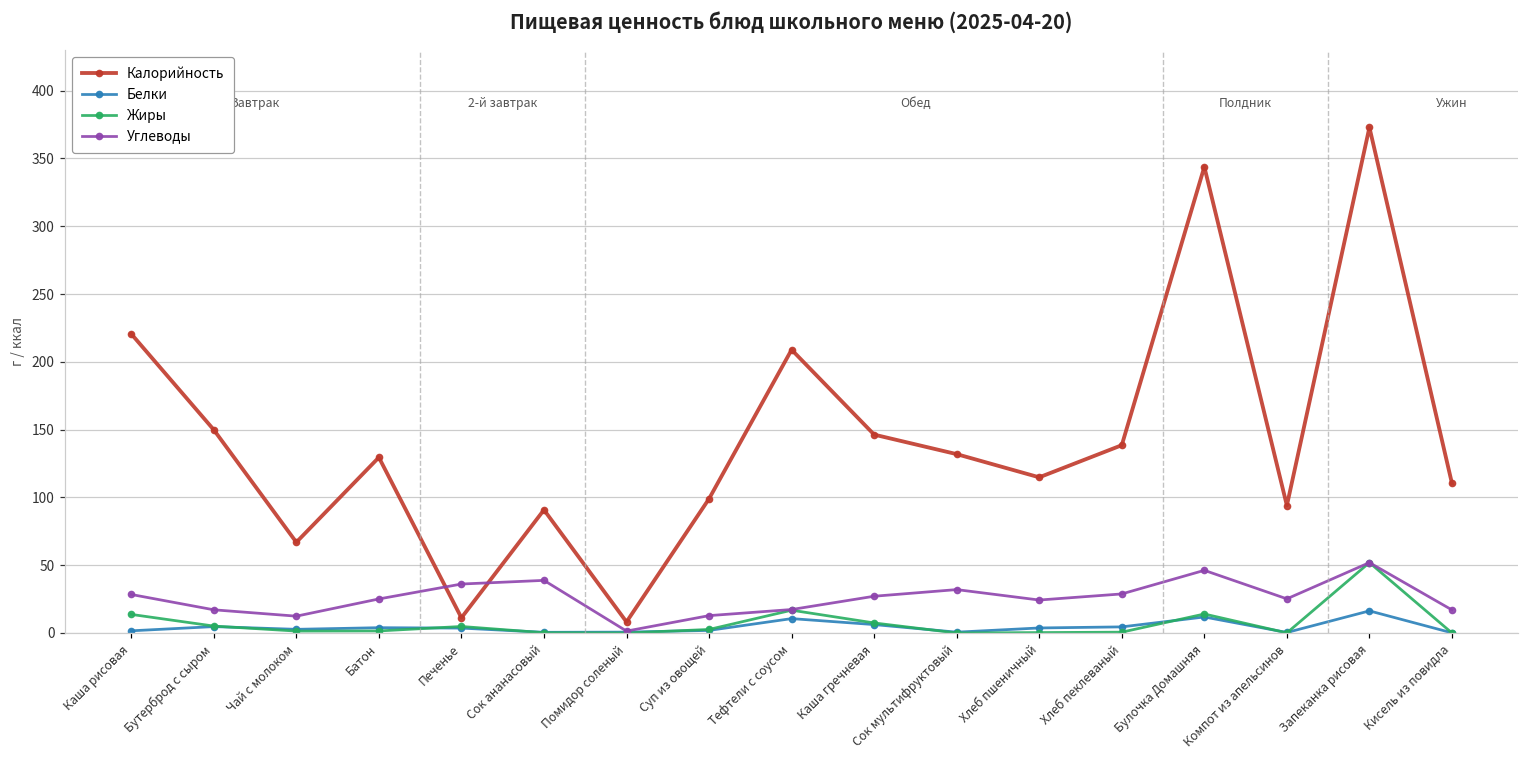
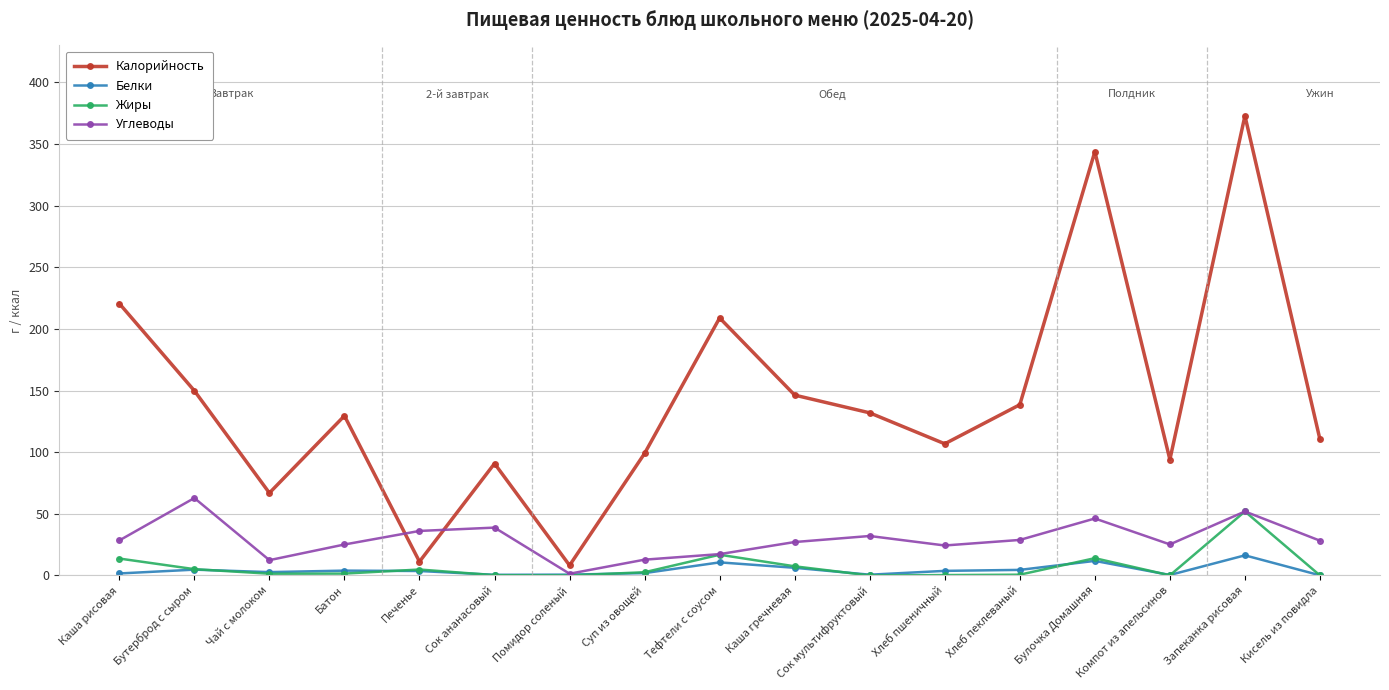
Углеводы, Бутерброд с сыром: 17 -> 63
Калорийность, Хлеб пшеничный: 115 -> 107
Углеводы, Кисель из повидла: 17 -> 28
